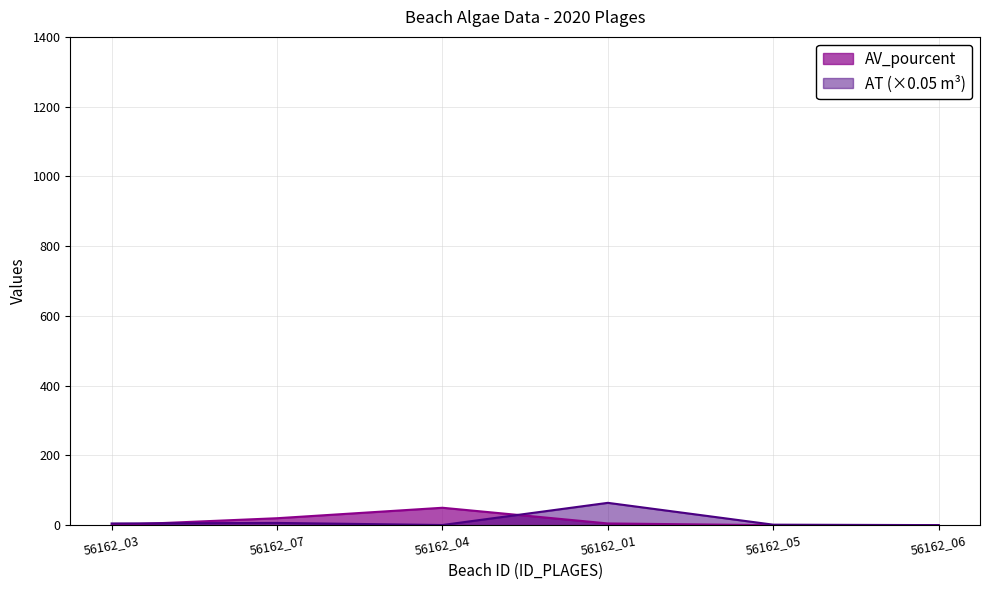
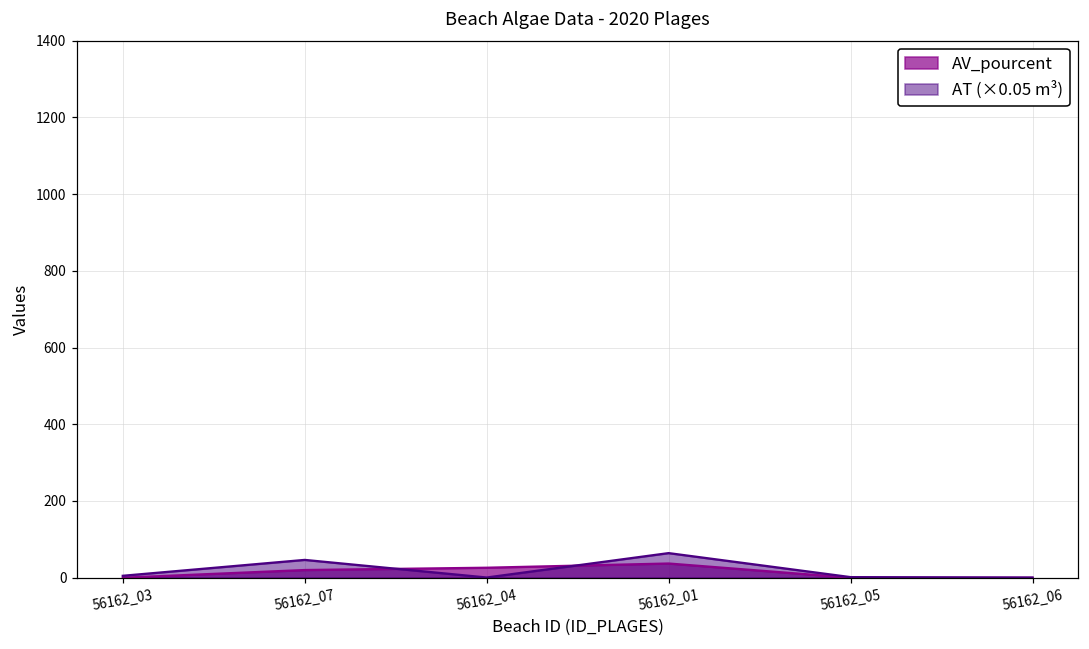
AT (×0.05 m³), 56162_07: 10 -> 50
AV_pourcent, 56162_04: 50 -> 30
AV_pourcent, 56162_01: 10 -> 40
